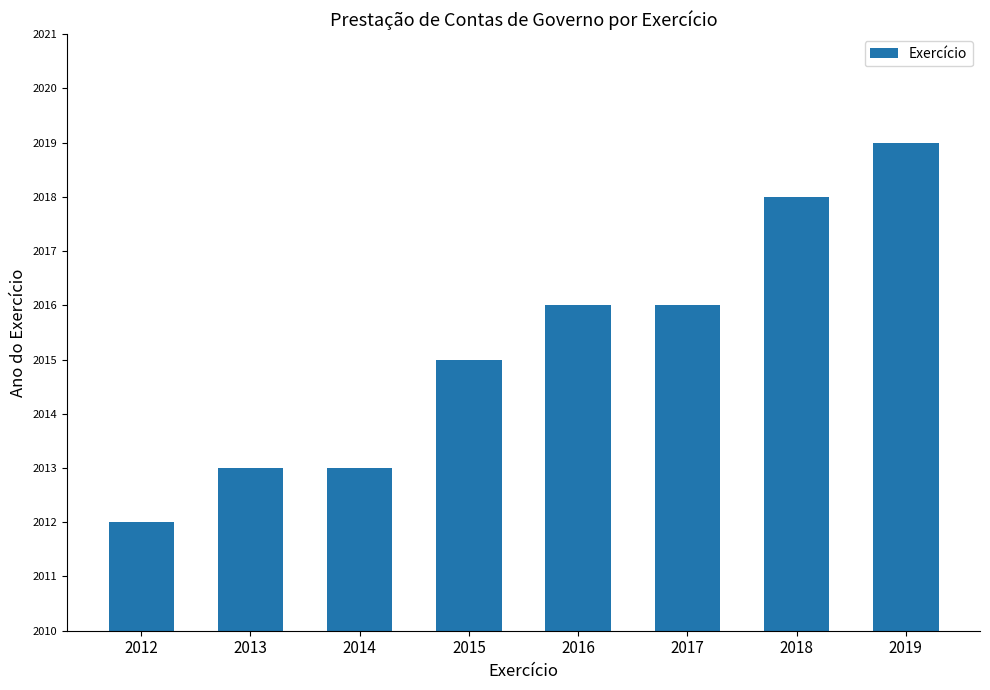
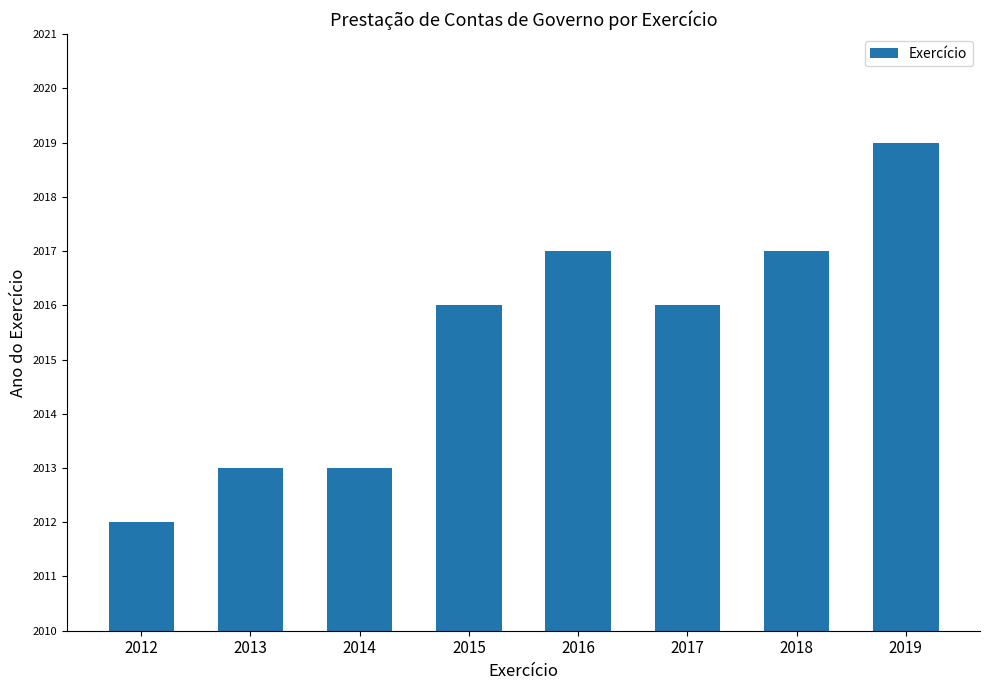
2015: 2015 -> 2016
2016: 2016 -> 2017
2018: 2018 -> 2017
